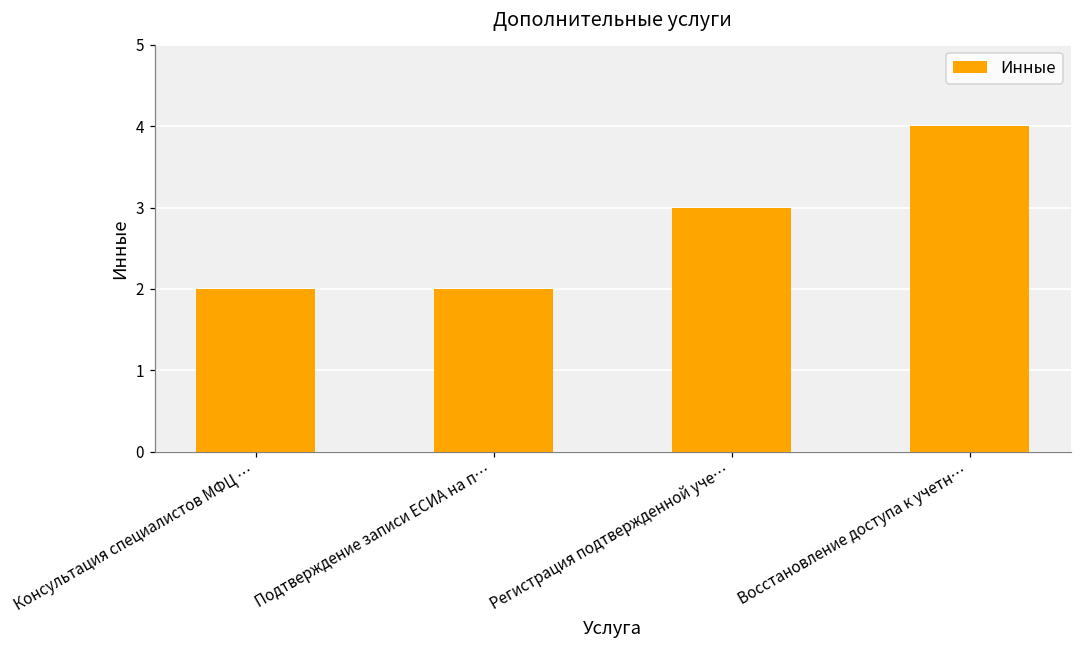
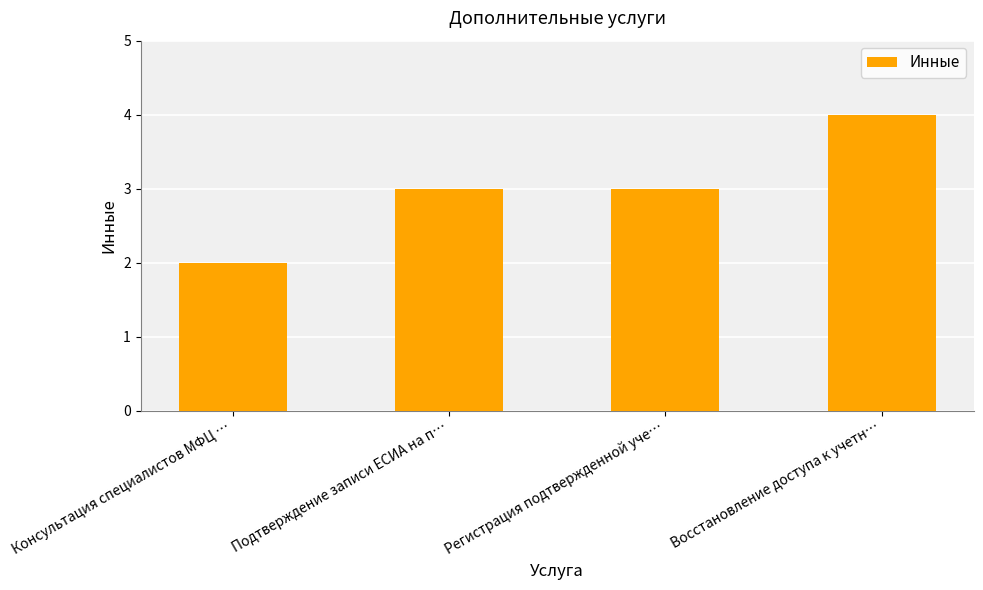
Подтверждение записи ЕСИА на п…: 2 -> 3
